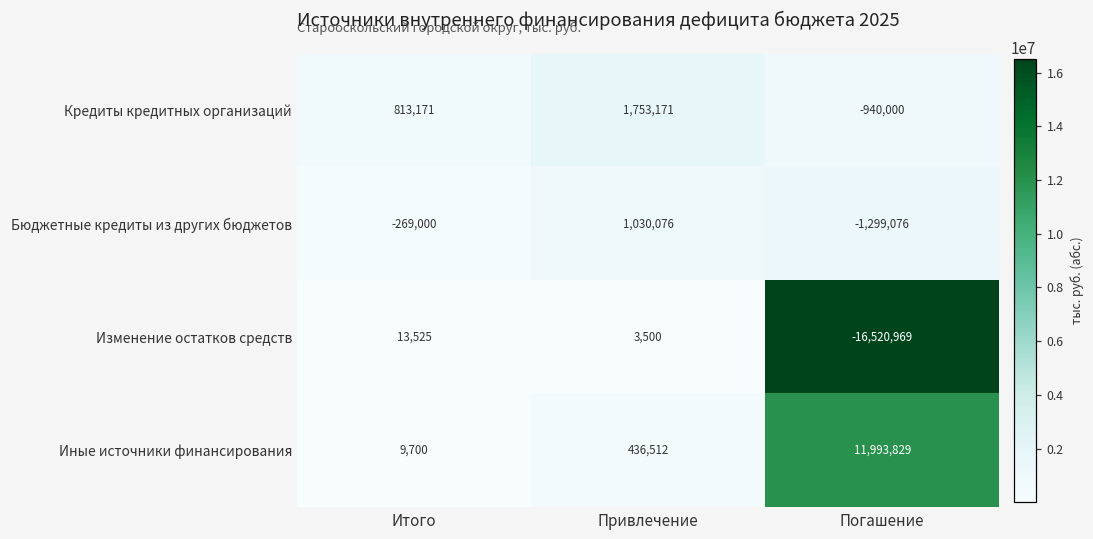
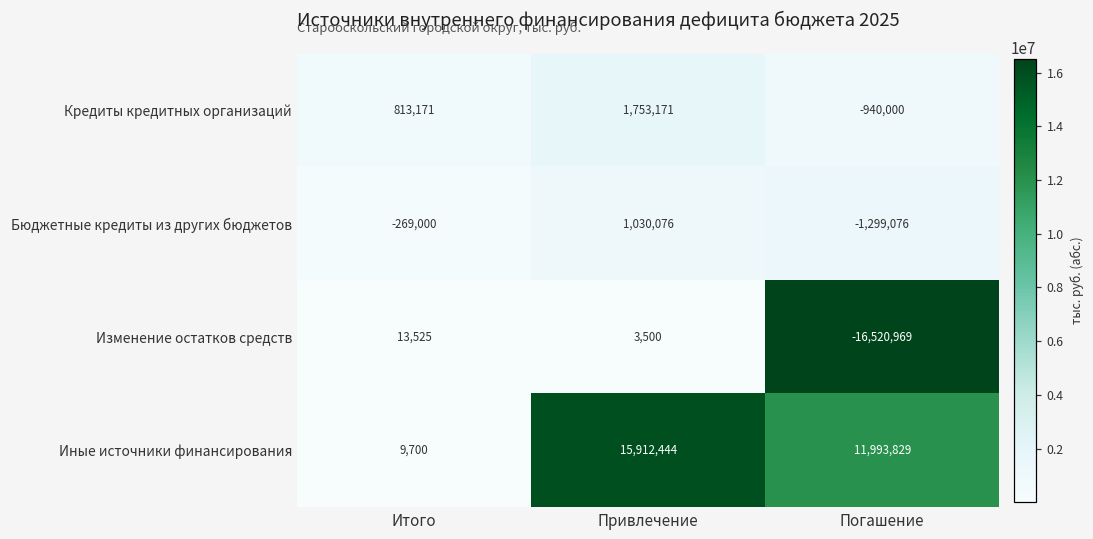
Иные источники финансирования, Привлечение: 436,512 -> 15,912,444
